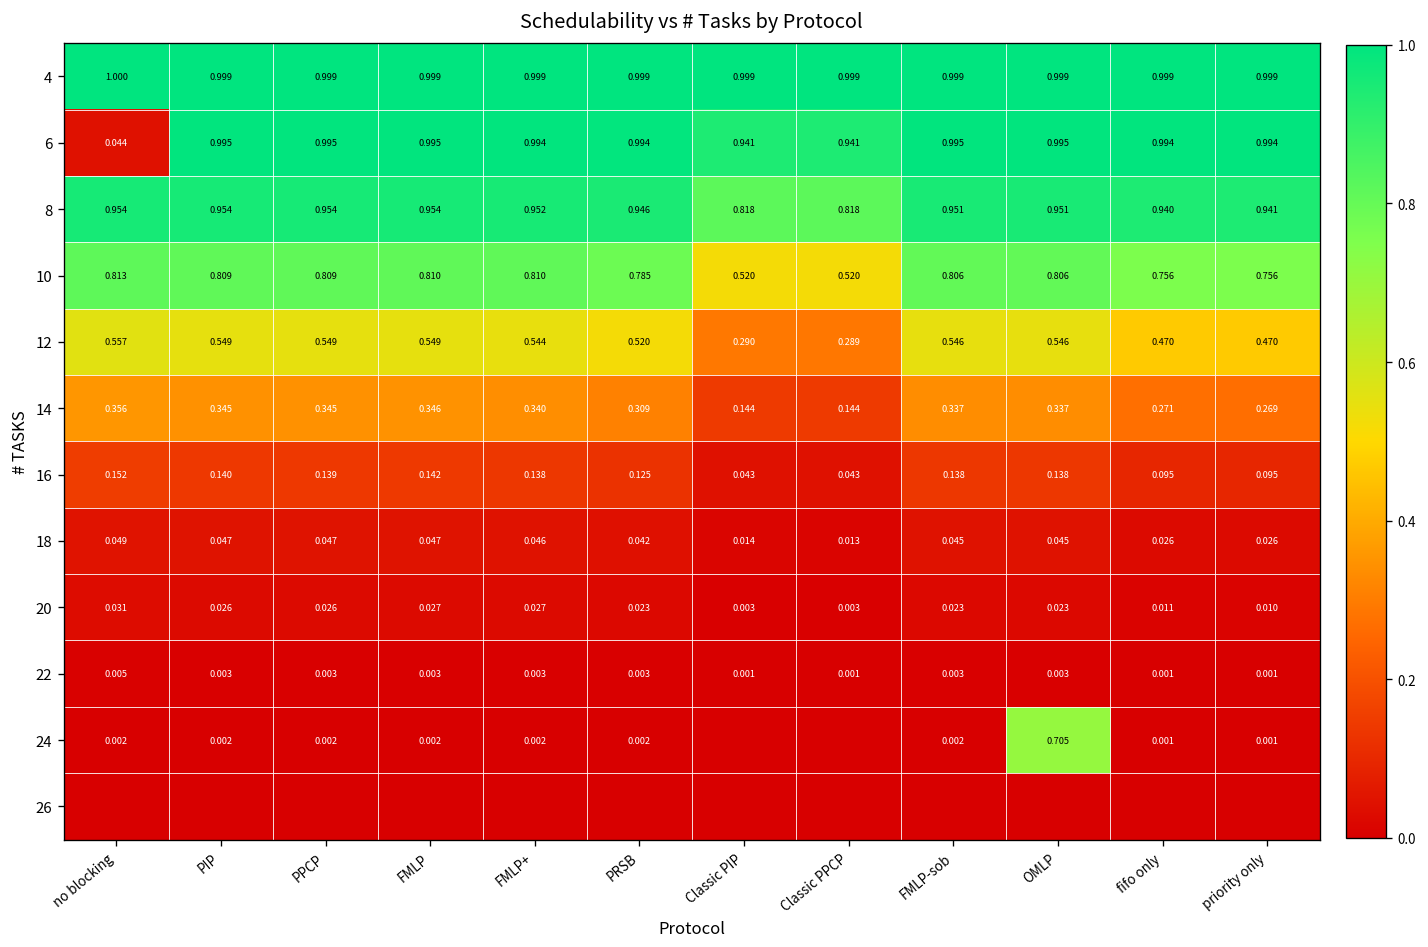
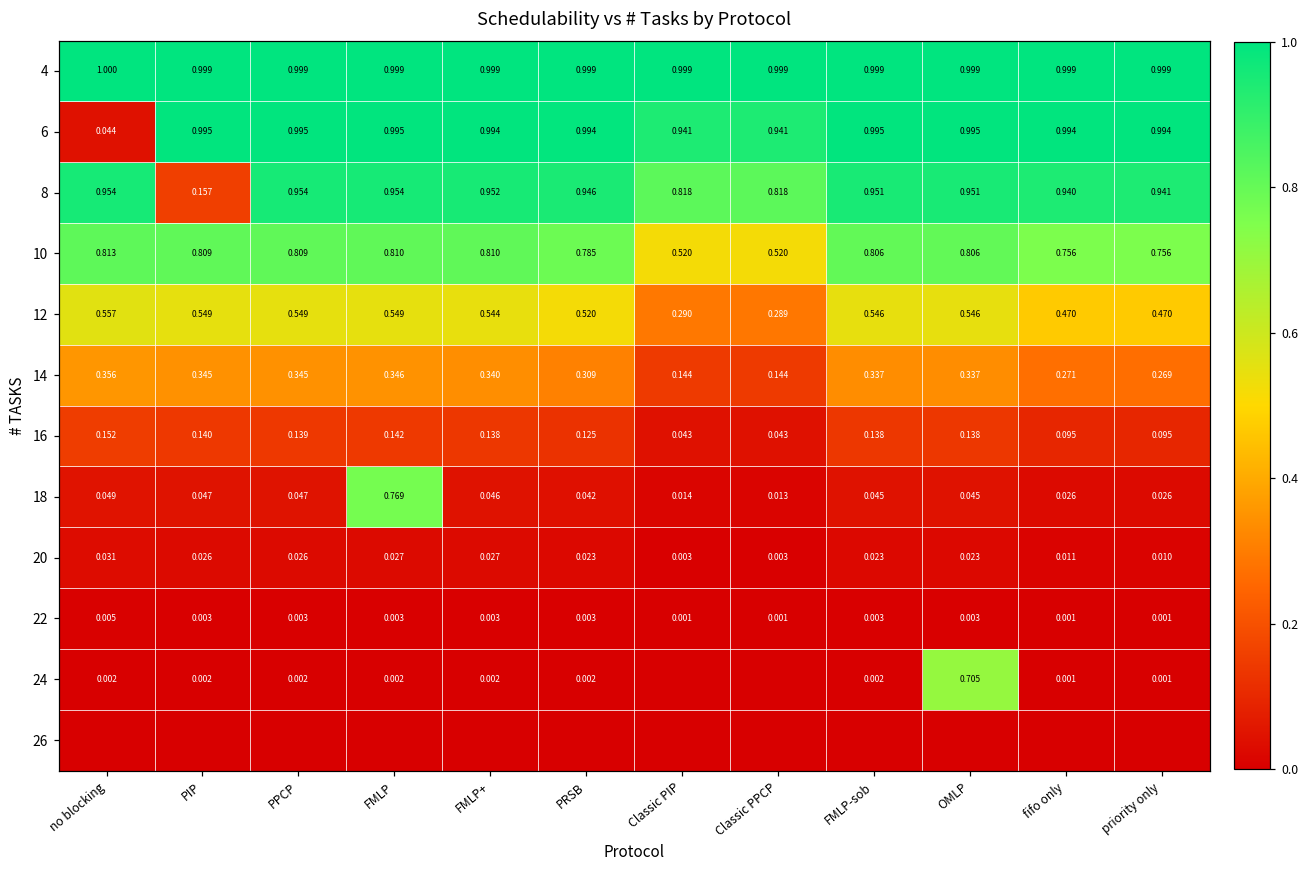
8, PIP: 0.954 -> 0.157
18, FMLP: 0.047 -> 0.769
